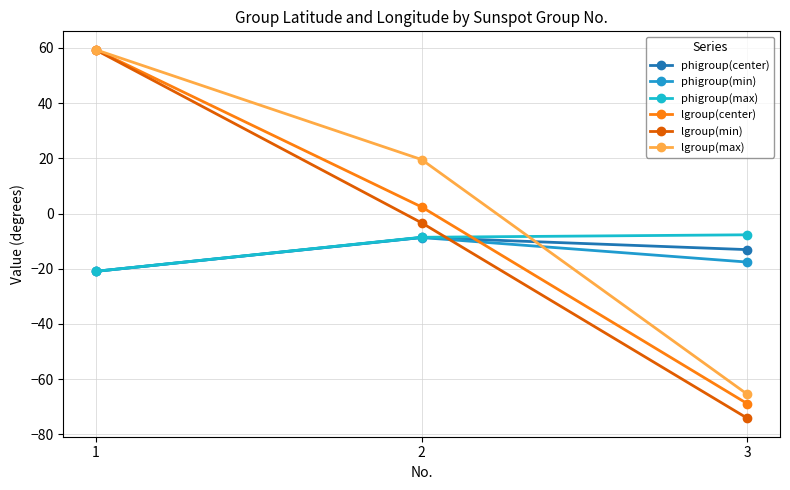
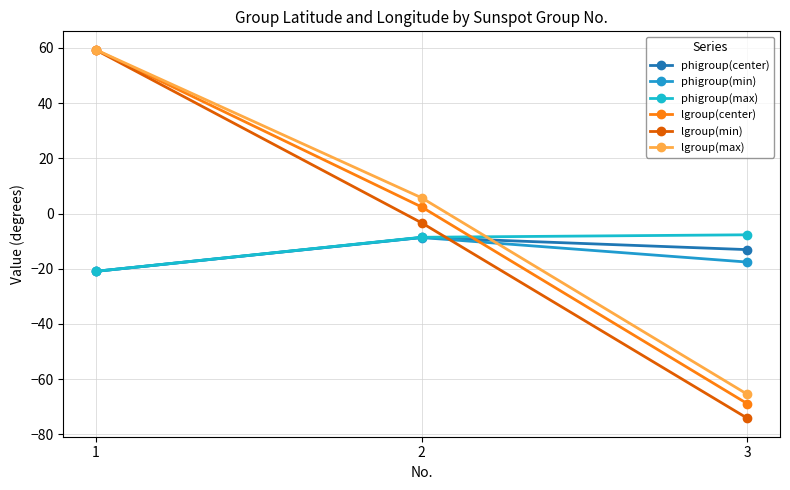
lgroup(max), 2: 20 -> 6
